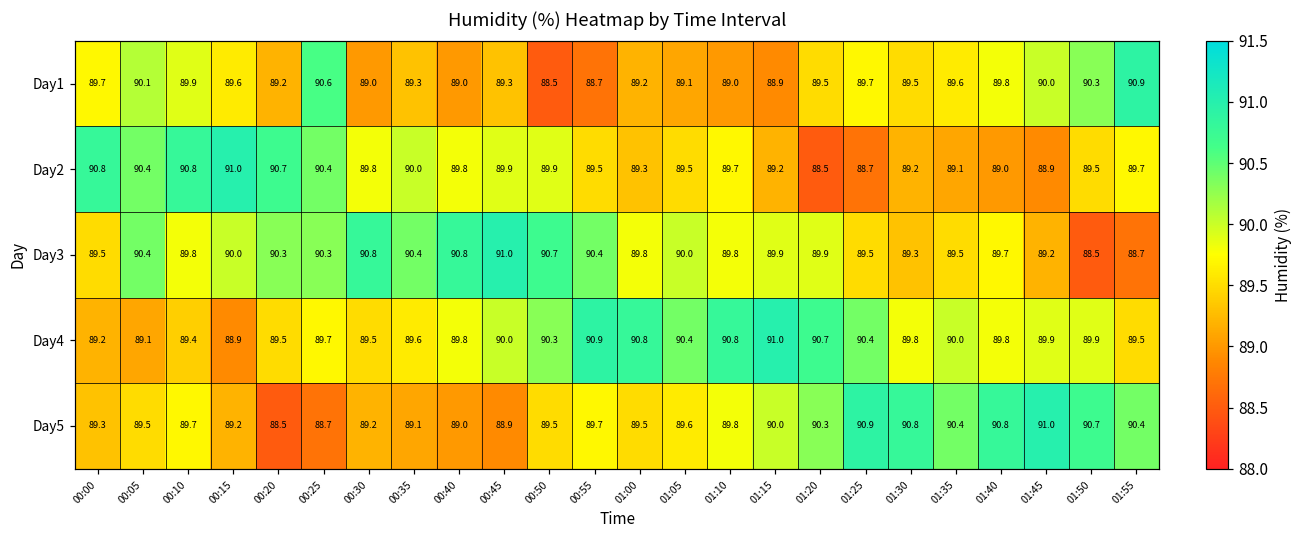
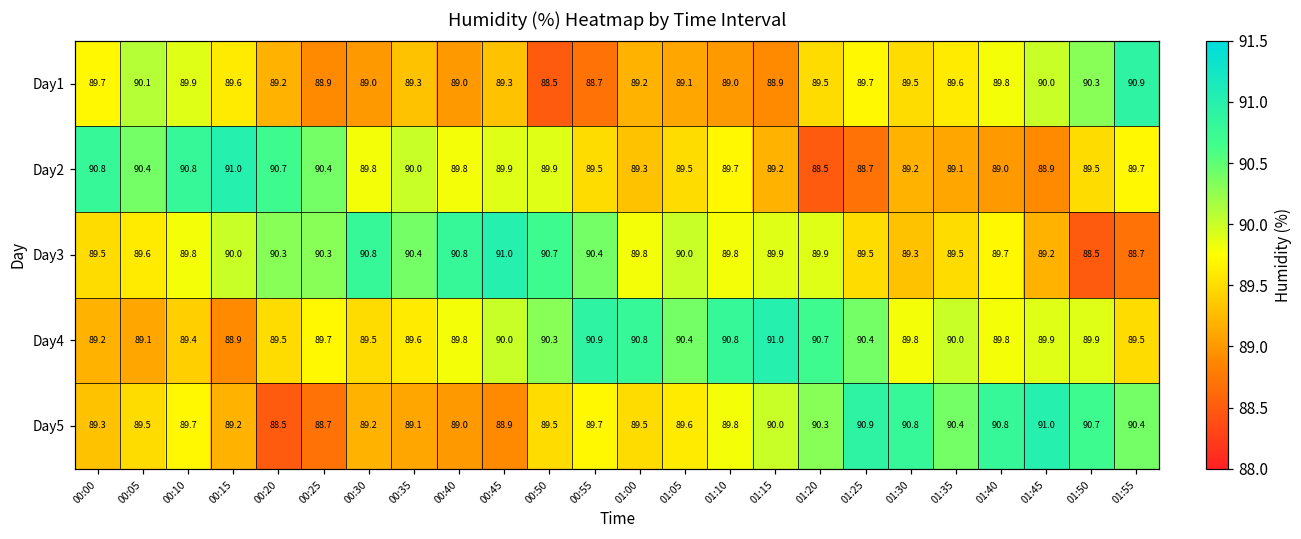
Day1, 00:25: 90.6 -> 88.9
Day3, 00:05: 90.4 -> 89.6
